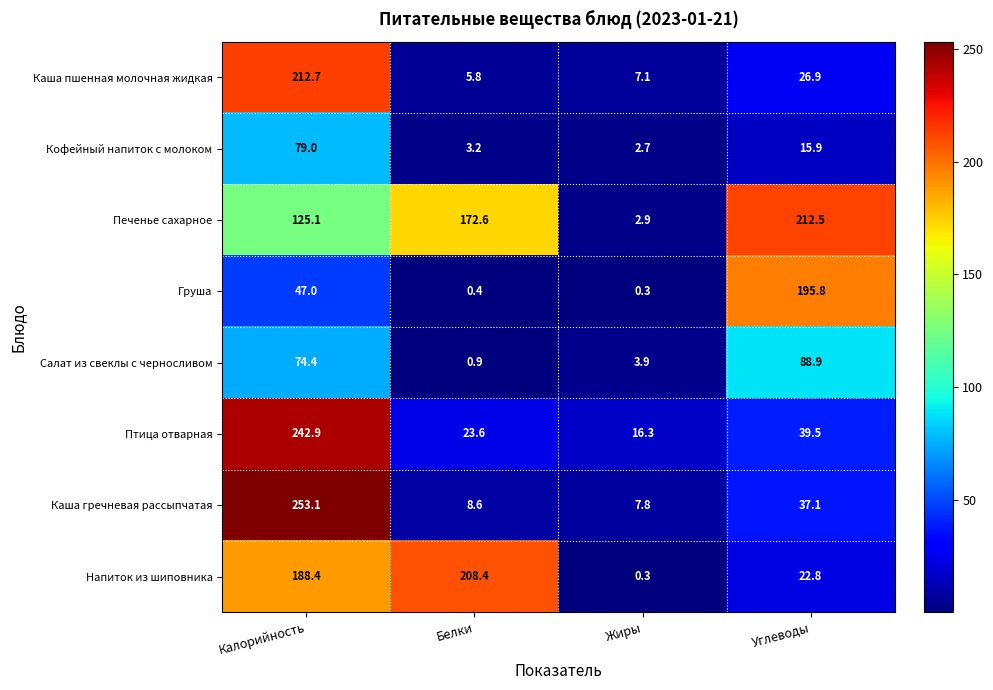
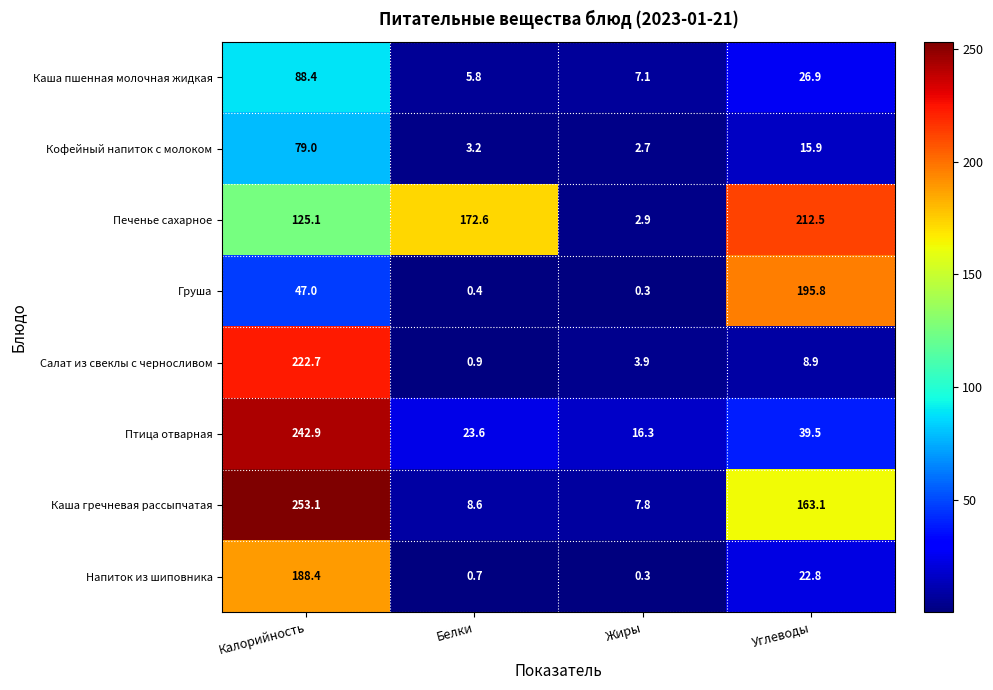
Каша пшенная молочная жидкая, Калорийность: 212.7 -> 88.4
Салат из свеклы с черносливом, Калорийность: 74.4 -> 222.7
Салат из свеклы с черносливом, Углеводы: 88.9 -> 8.9
Каша гречневая рассыпчатая, Углеводы: 37.1 -> 163.1
Напиток из шиповника, Белки: 208.4 -> 0.7
